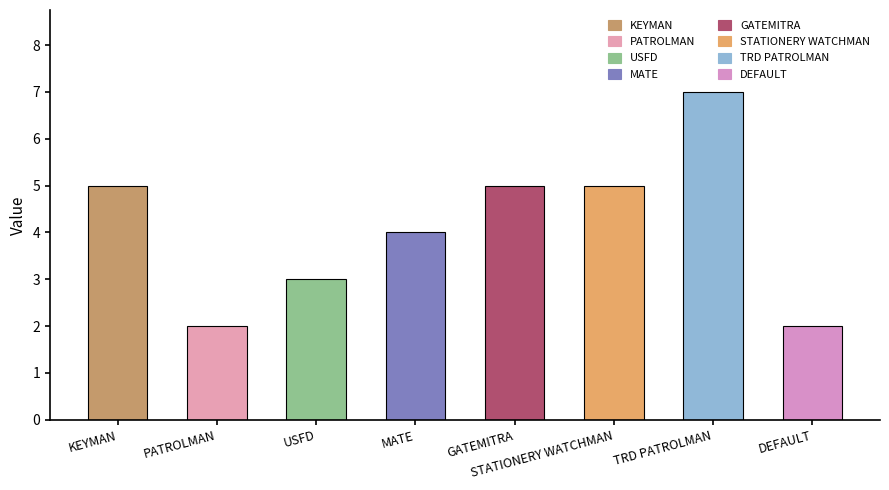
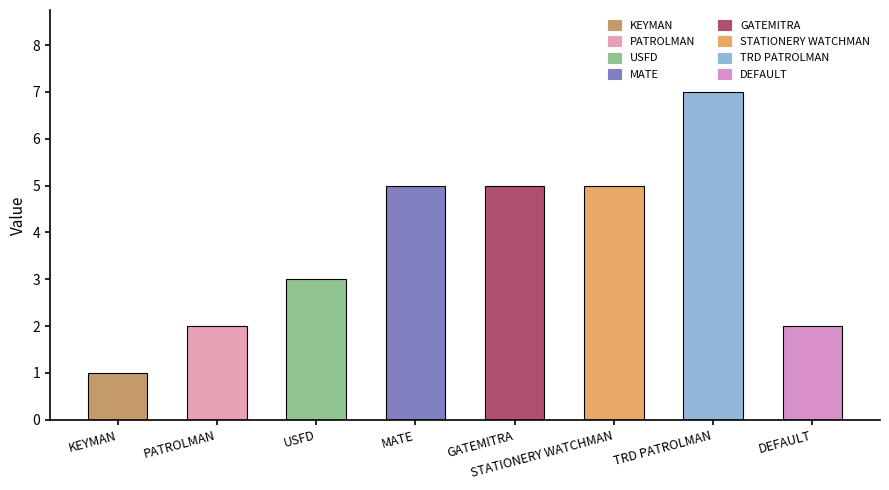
KEYMAN: 5 -> 1
MATE: 4 -> 5
